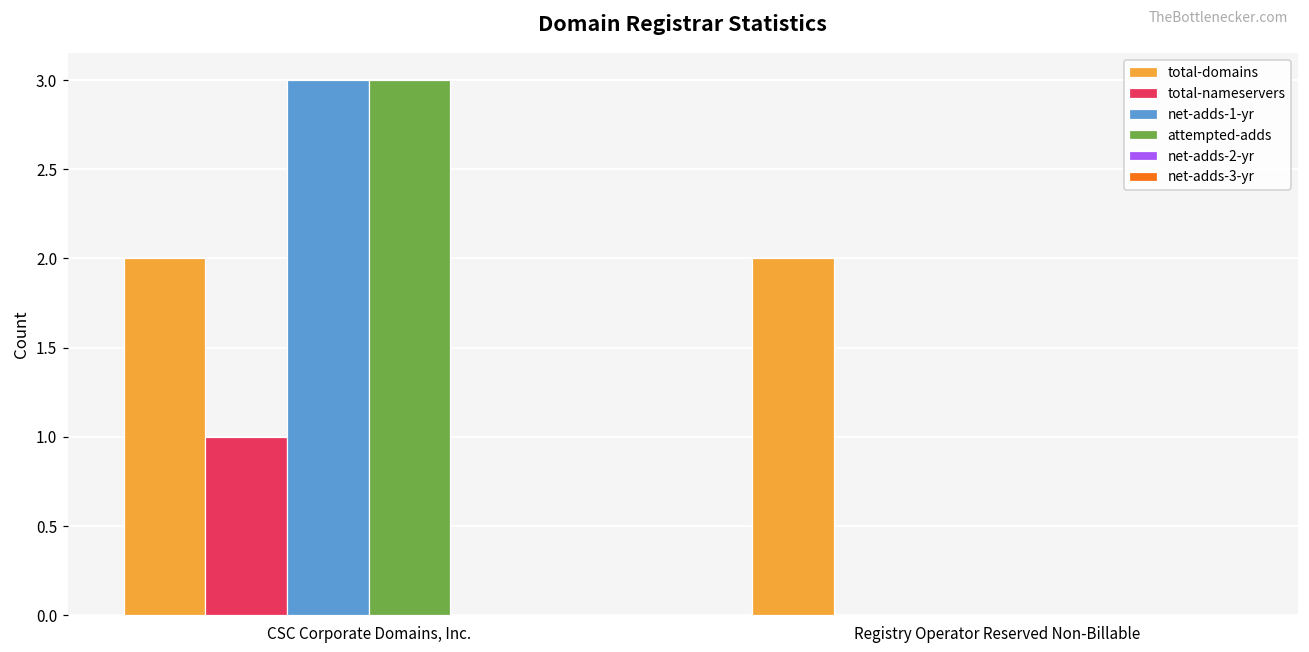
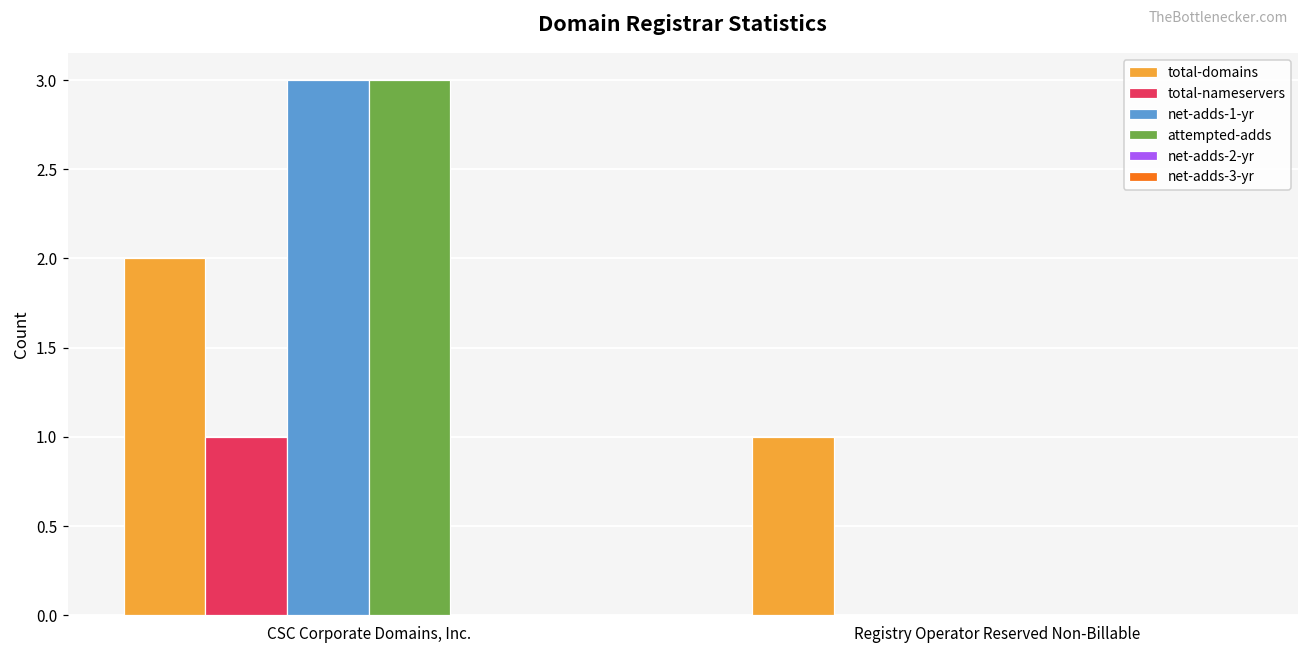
total-domains, Registry Operator Reserved Non-Billable: 2 -> 1
